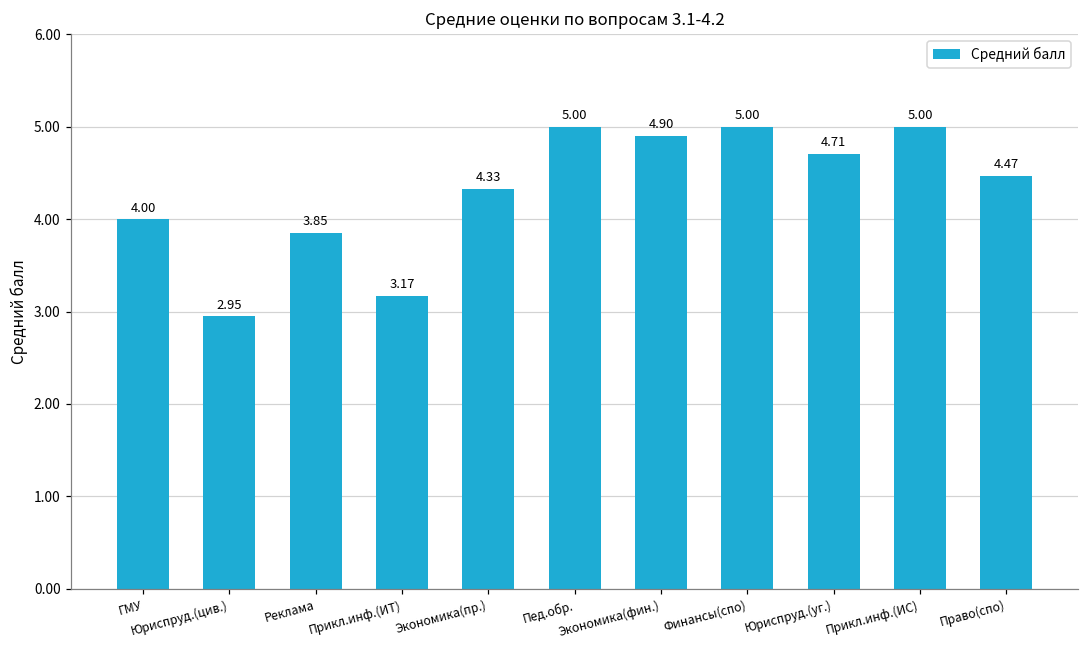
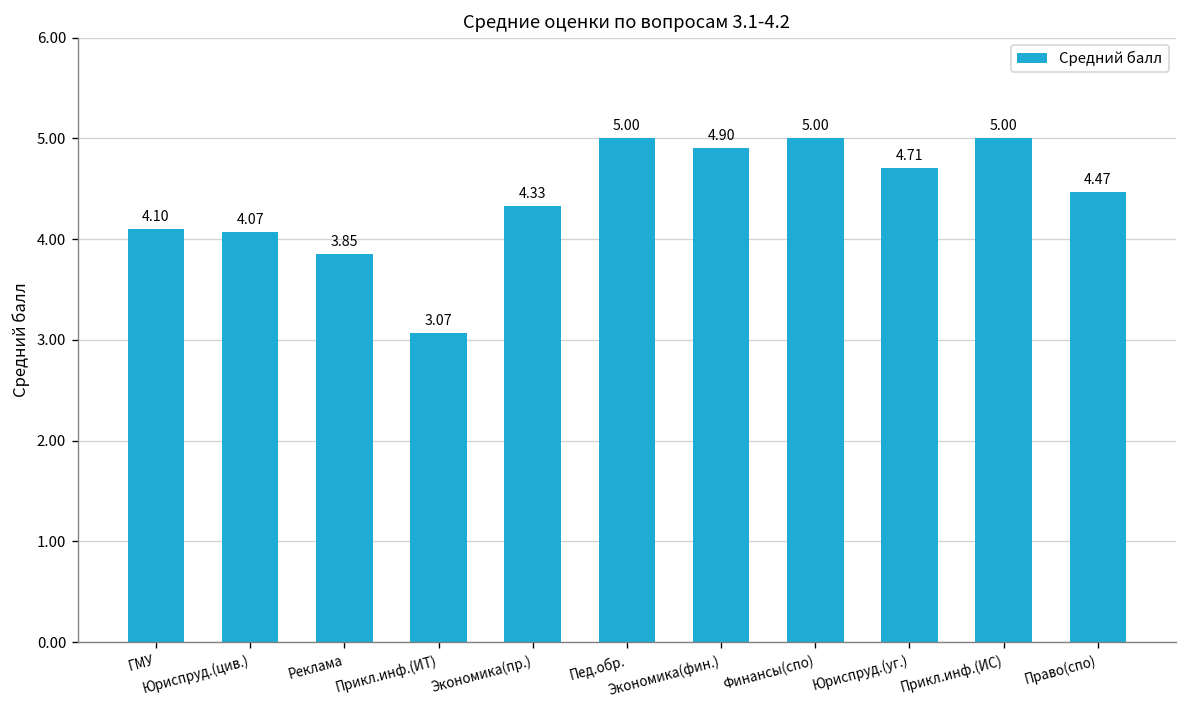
ГМУ: 4.00 -> 4.10
Юриспруд.(цив.): 2.95 -> 4.07
Прикл.инф.(ИТ): 3.17 -> 3.07
